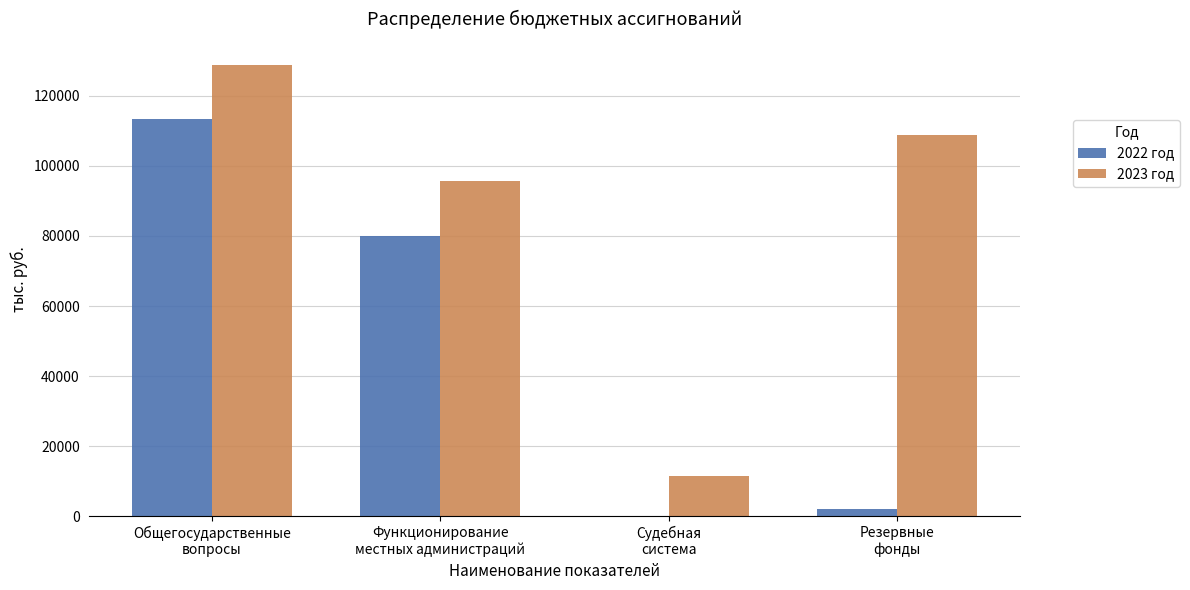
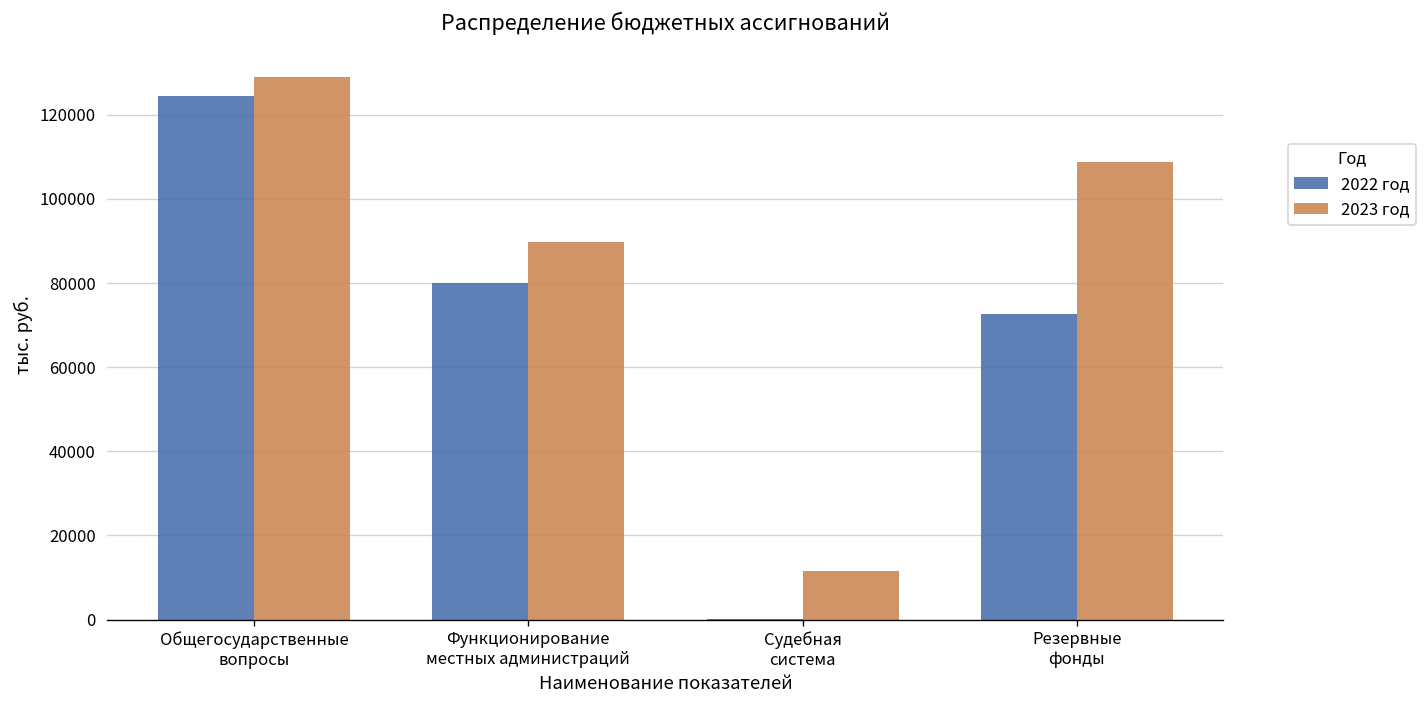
2022 год, Общегосударственные вопросы: 113000 -> 124000
2023 год, Функционирование местных администраций: 96000 -> 90000
2022 год, Резервные фонды: 2000 -> 73000
